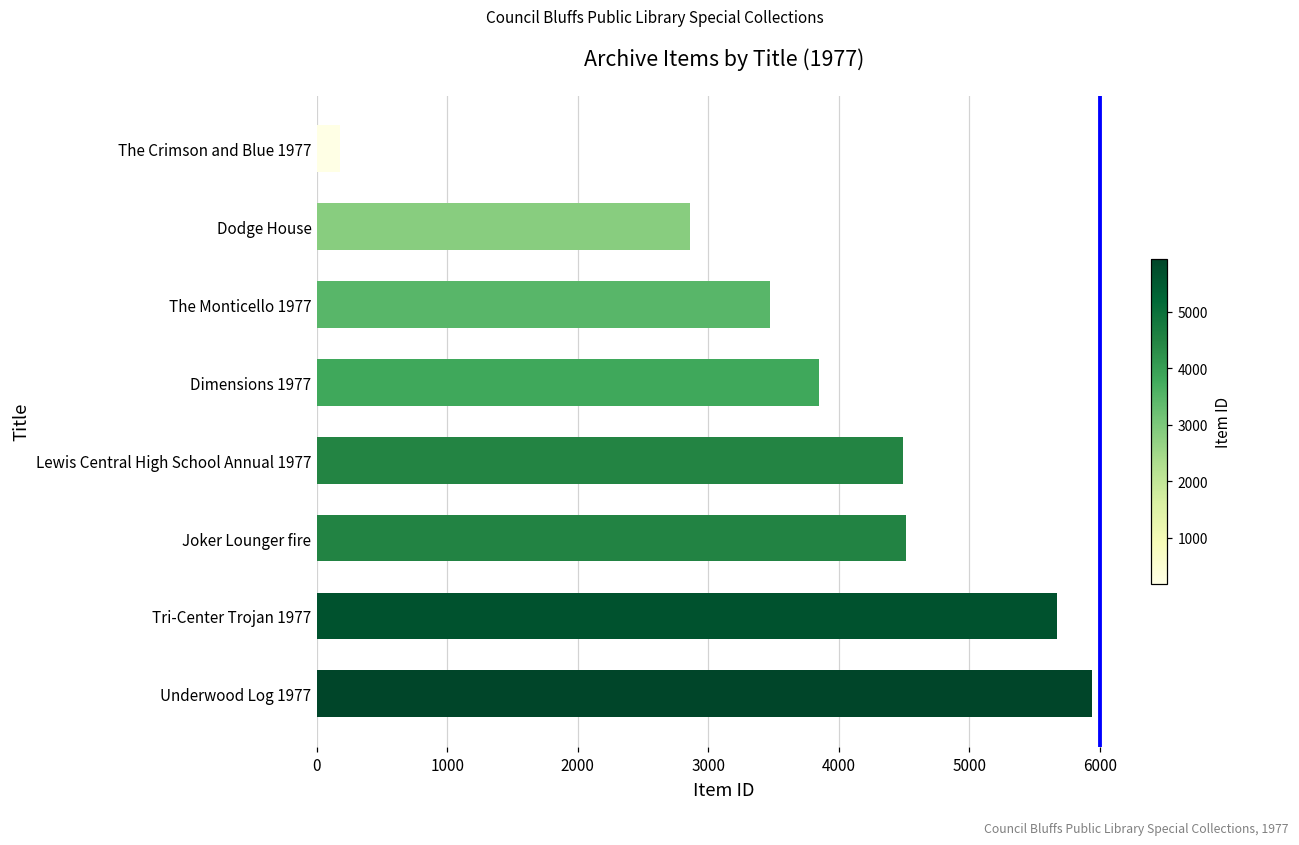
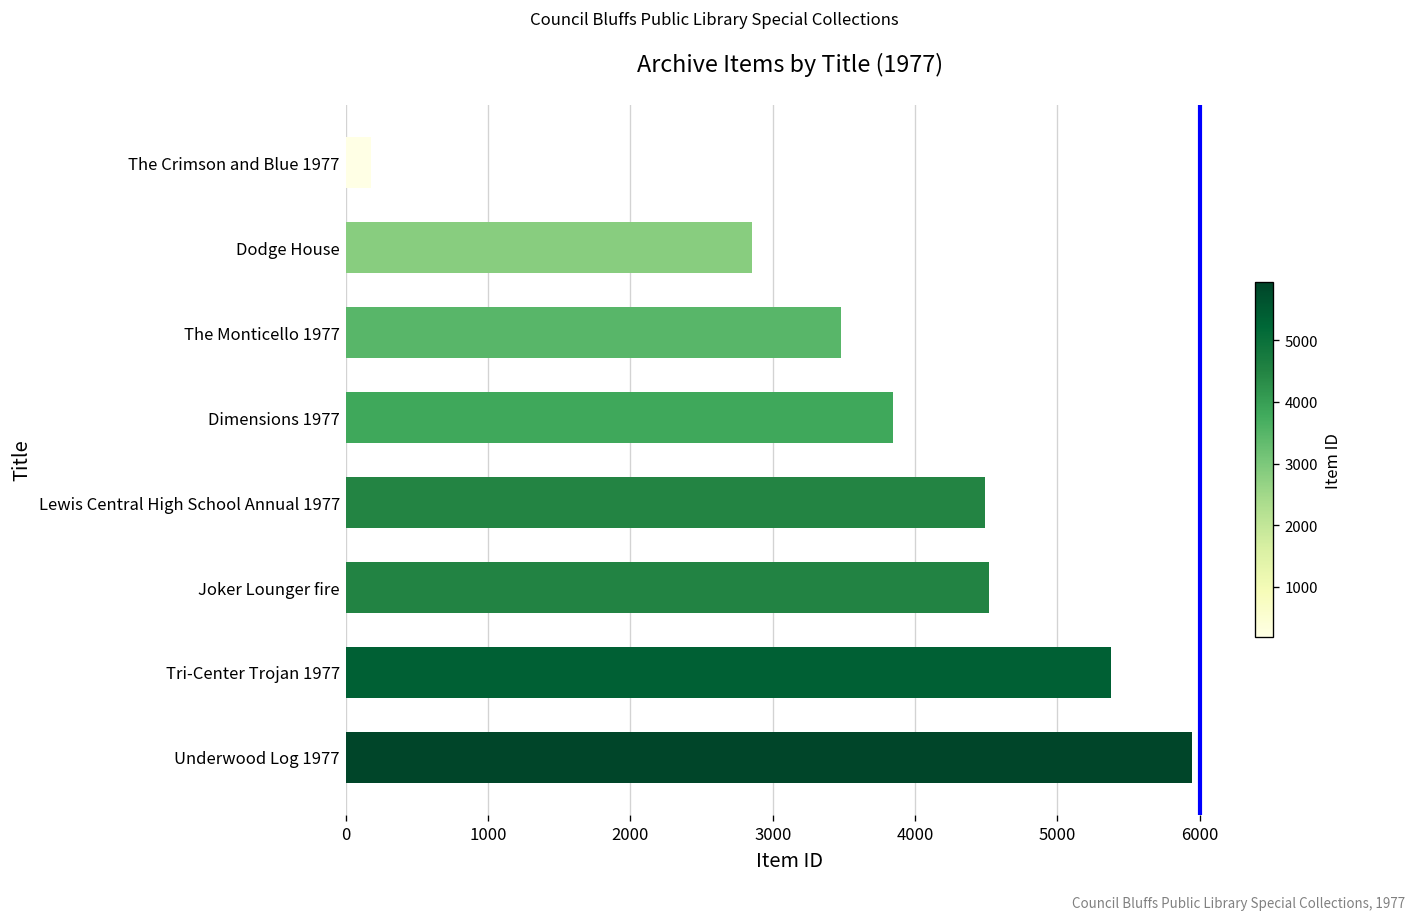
Tri-Center Trojan 1977: 5670 -> 5380
